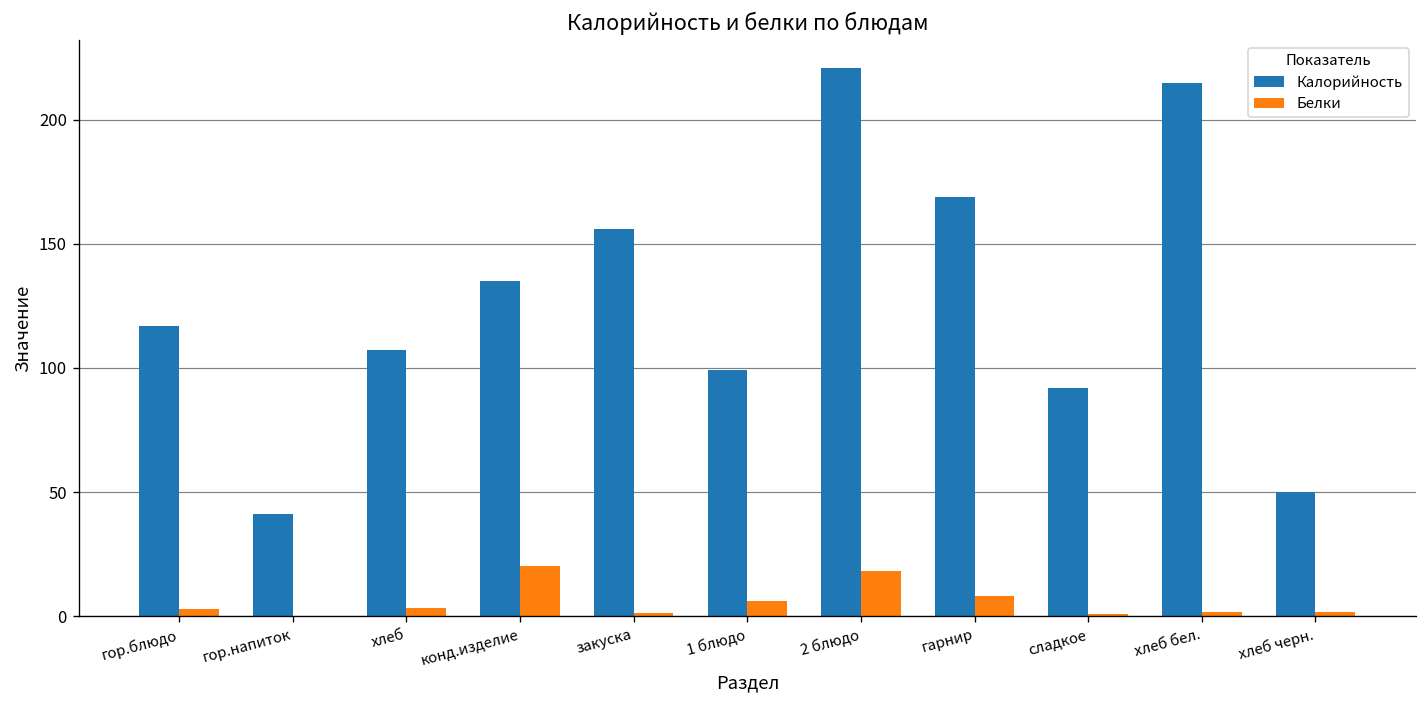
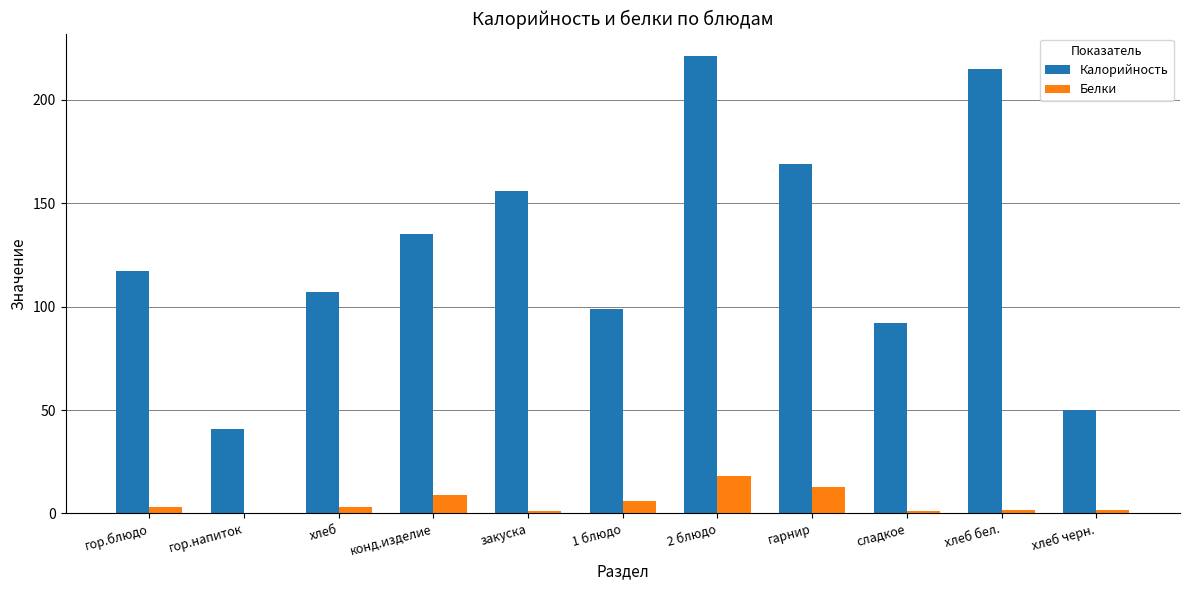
Белки, конд.изделие: 20 -> 9
Белки, гарнир: 8 -> 13
